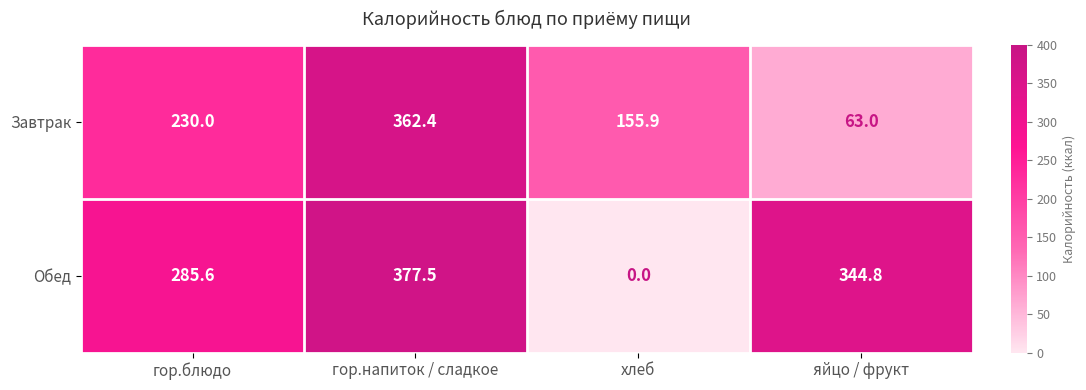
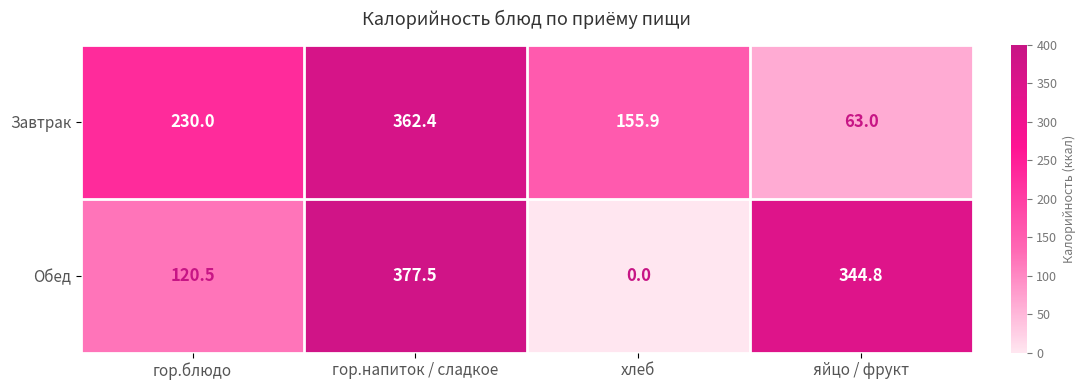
Обед, гор.блюдо: 285.6 -> 120.5
